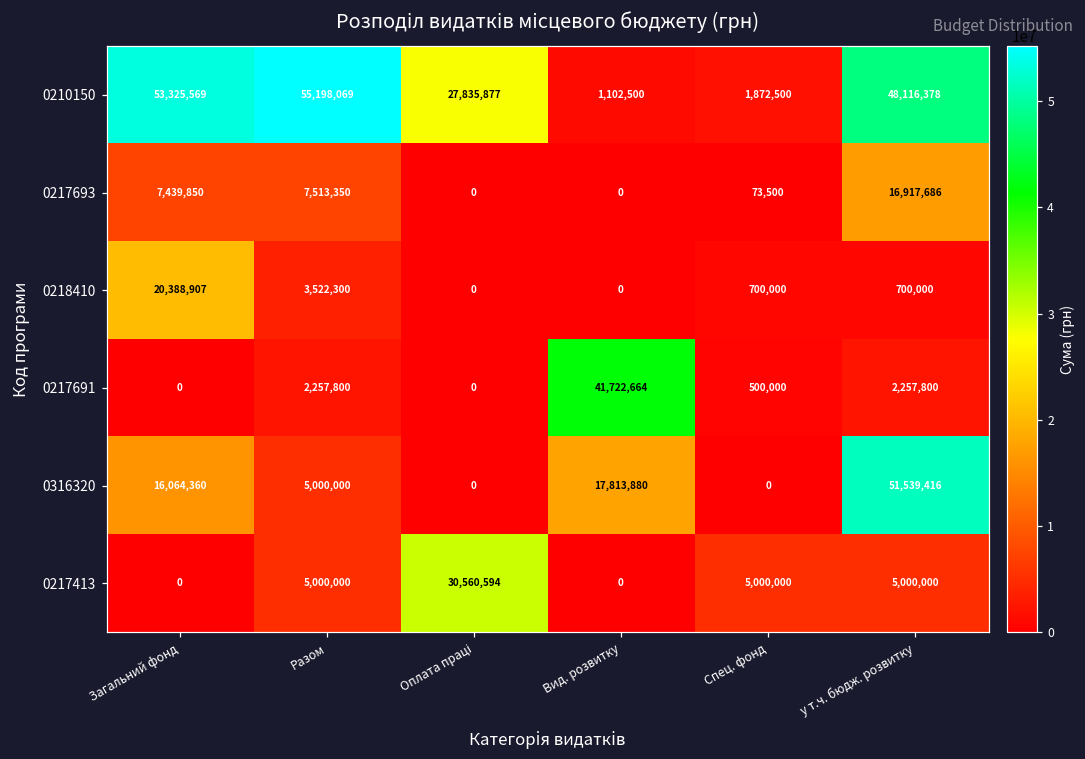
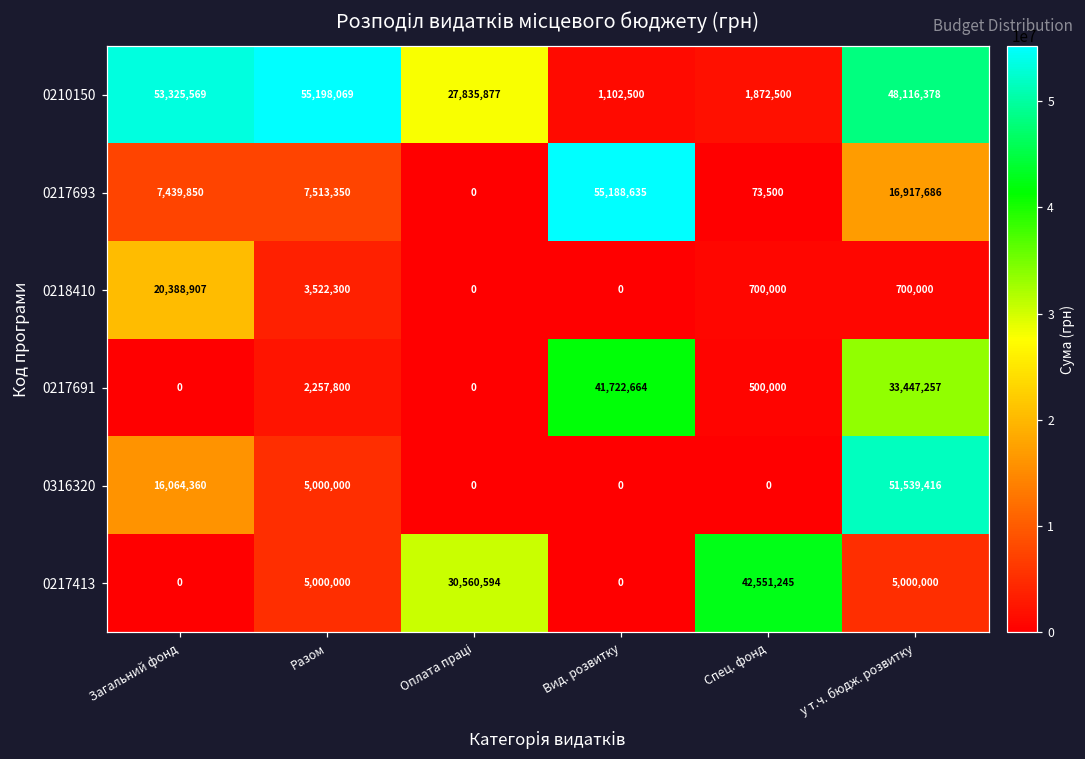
0217693, Вид. розвитку: 0 -> 55,188,635
0217691, у т.ч. бюдж. розвитку: 2,257,800 -> 33,447,257
0316320, Вид. розвитку: 17,813,880 -> 0
0217413, Спец. фонд: 5,000,000 -> 42,551,245
